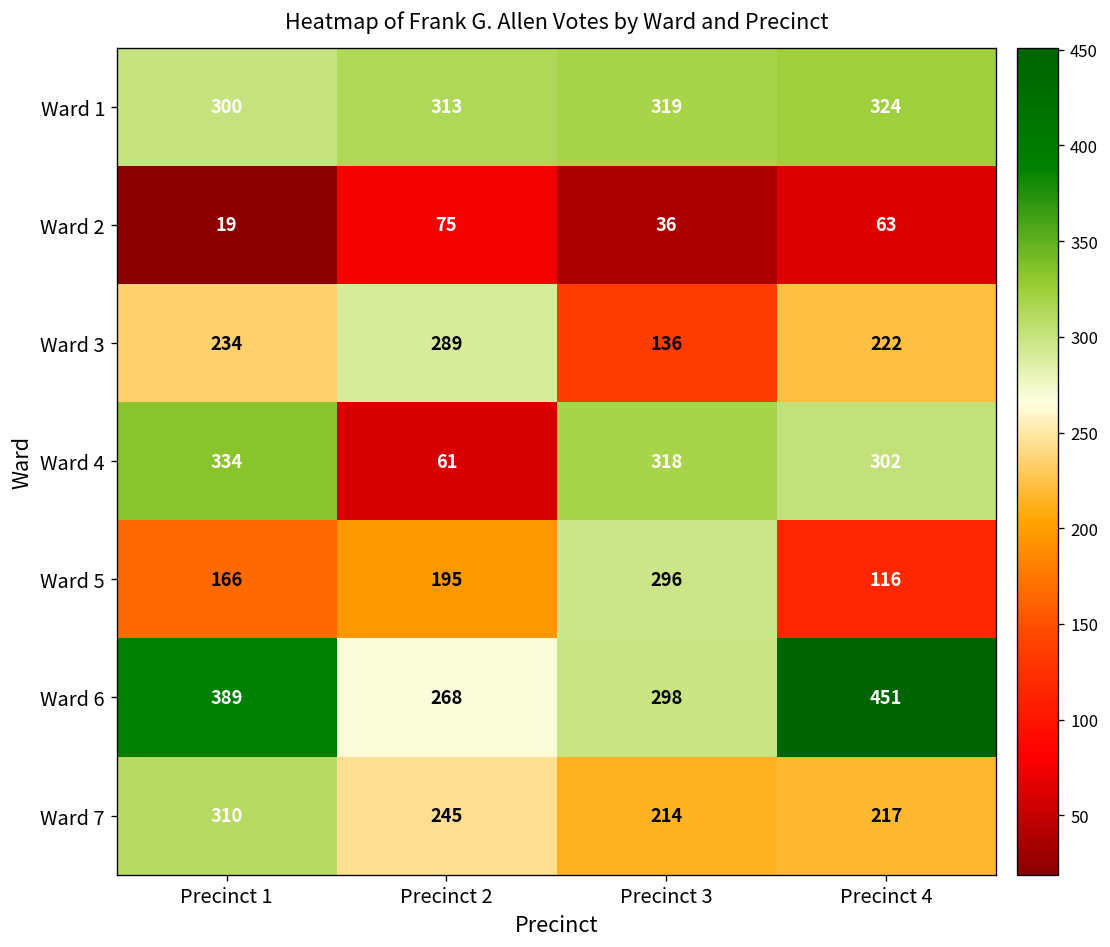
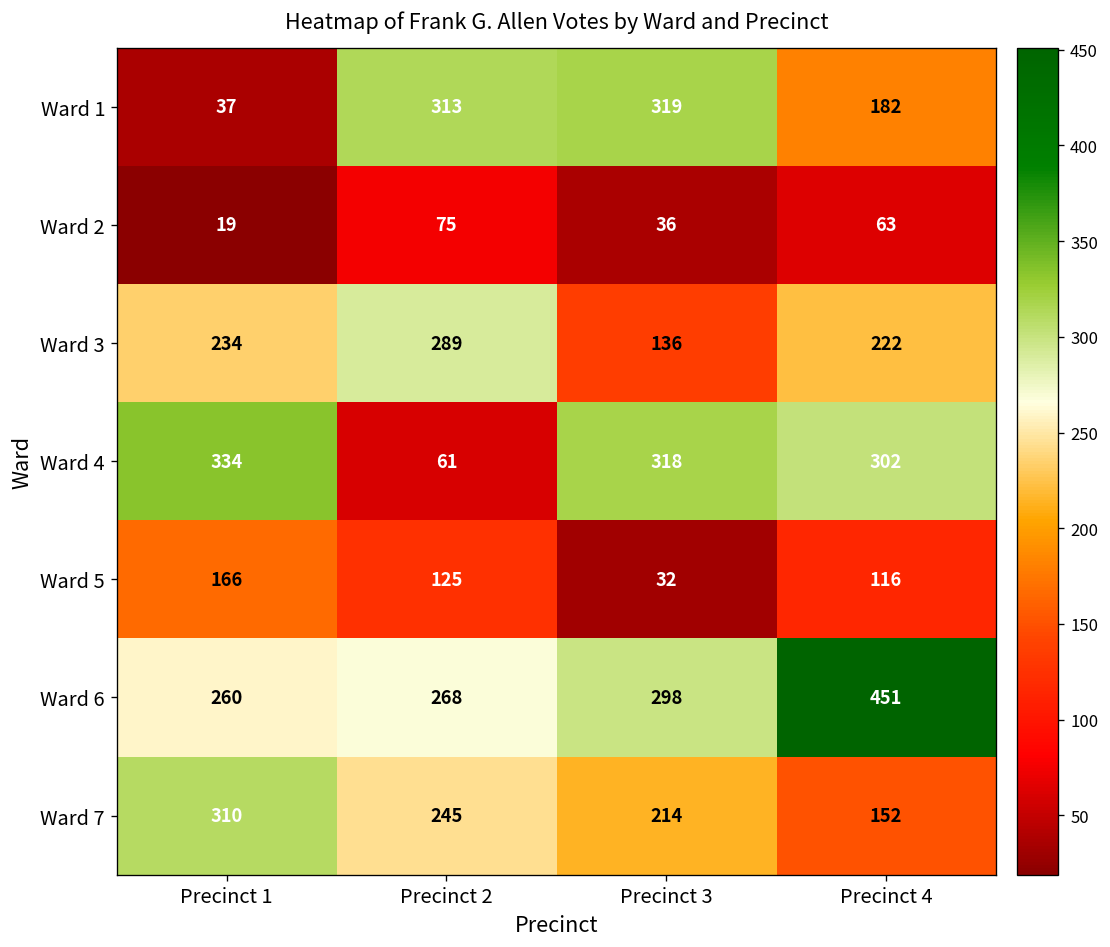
Ward 1, Precinct 1: 300 -> 37
Ward 1, Precinct 4: 324 -> 182
Ward 5, Precinct 2: 195 -> 125
Ward 5, Precinct 3: 296 -> 32
Ward 6, Precinct 1: 389 -> 260
Ward 7, Precinct 4: 217 -> 152
